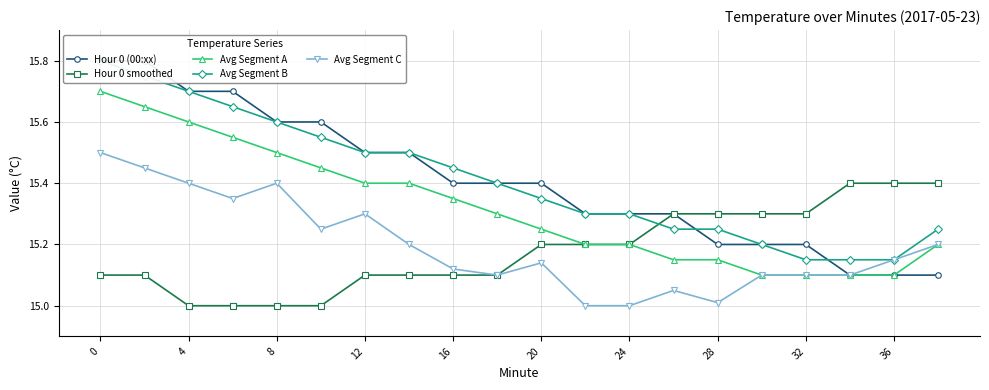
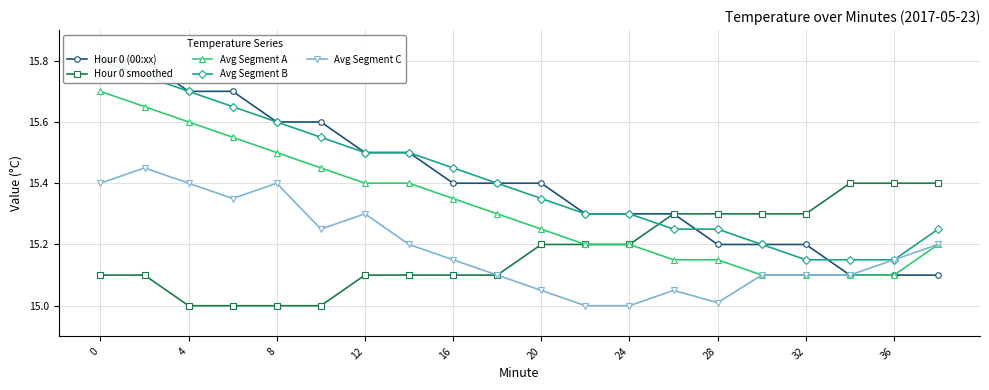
Avg Segment C, 0: 15.5 -> 15.4
Avg Segment C, 16: 15.12 -> 15.15
Avg Segment C, 20: 15.14 -> 15.05
